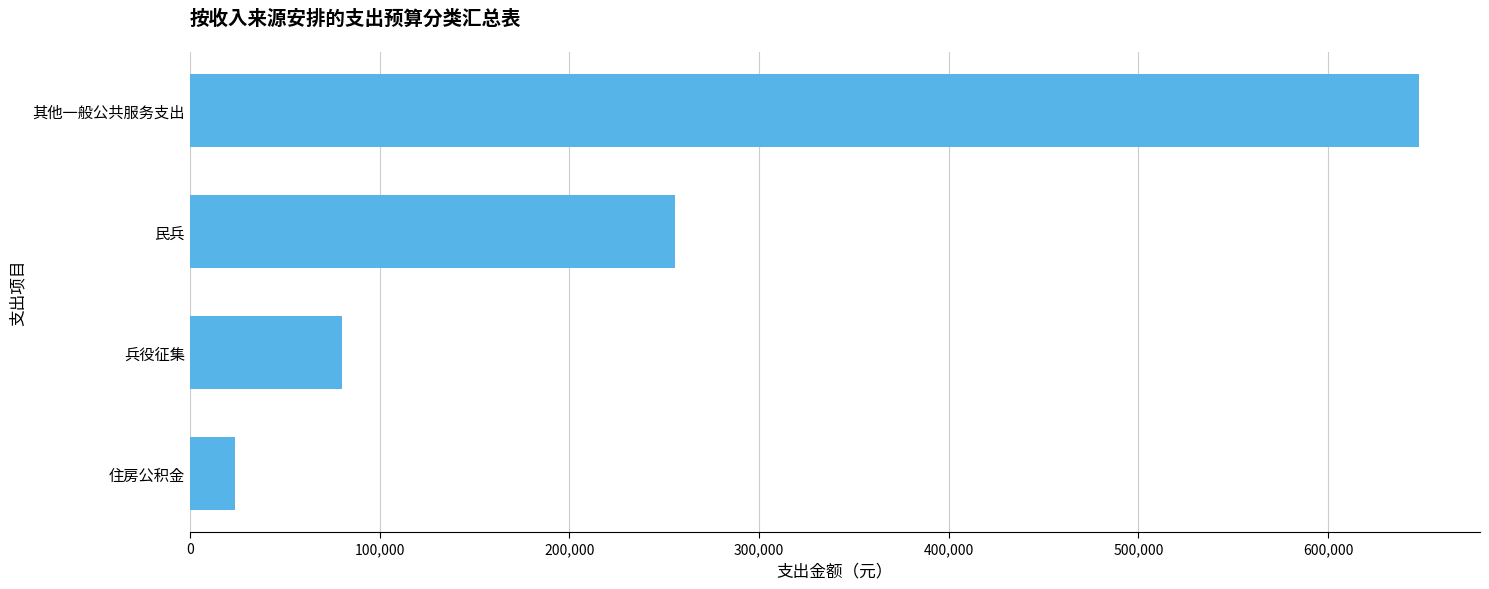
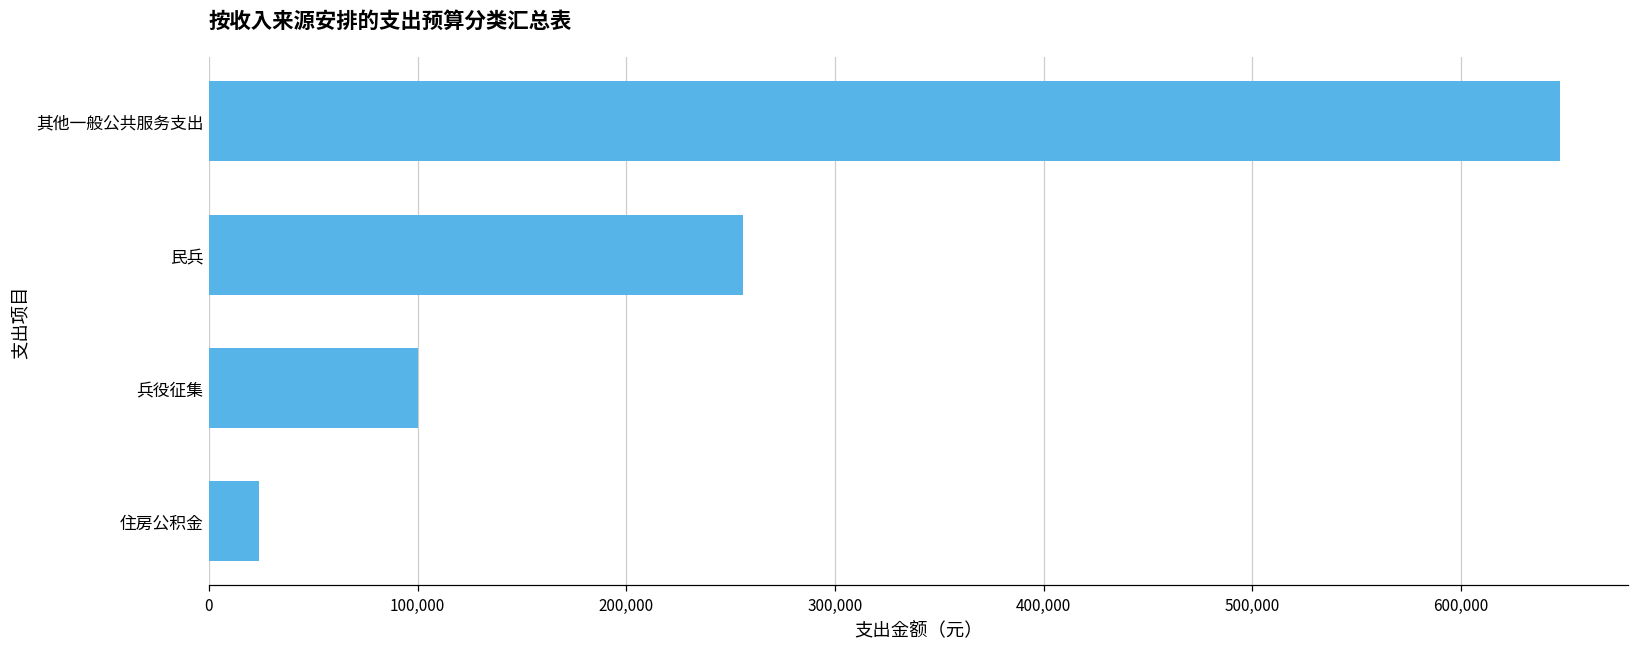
兵役征集: 80,000 -> 100,000
